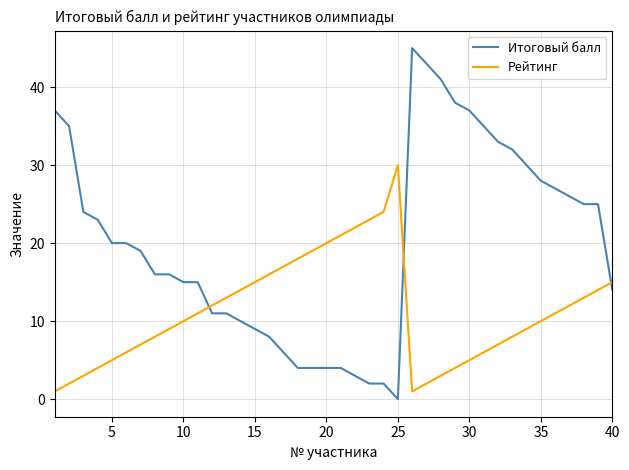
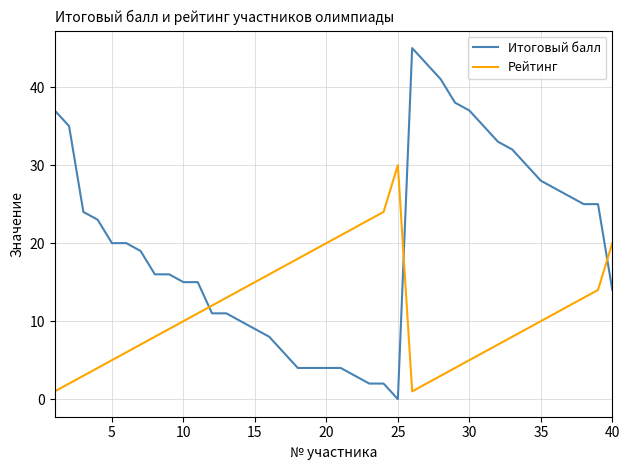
Рейтинг, 40: 15 -> 20
